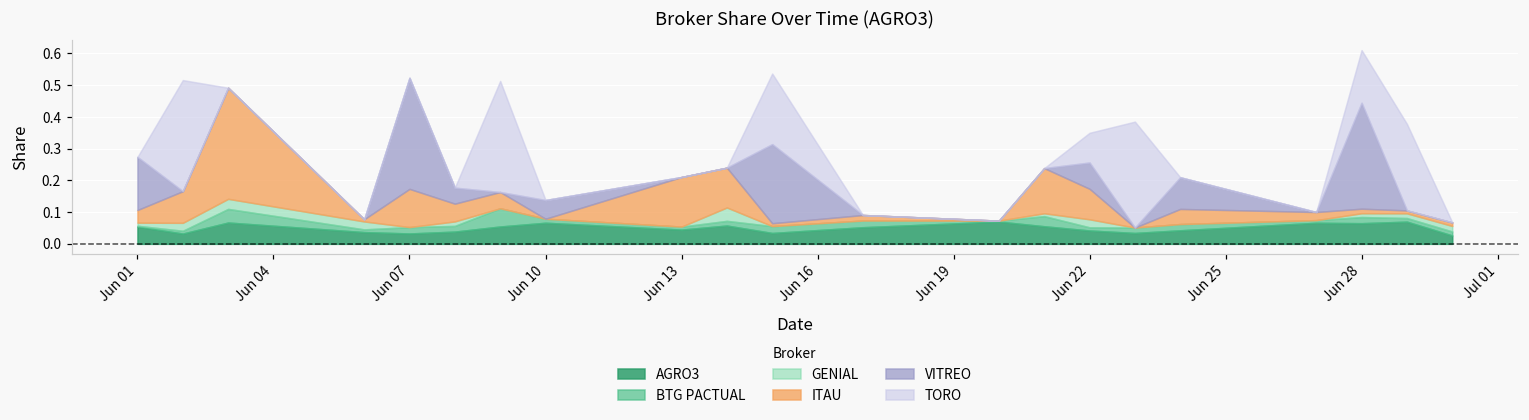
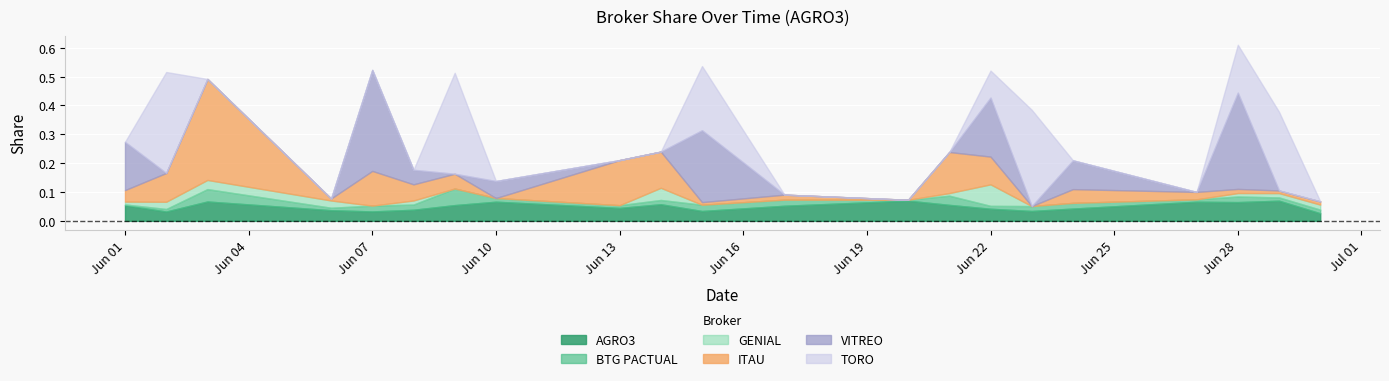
GENIAL, Jun 22: 0.03 -> 0.07
VITREO, Jun 22: 0.08 -> 0.20
